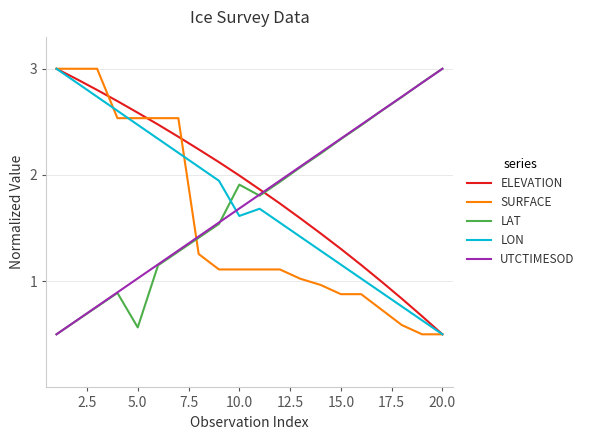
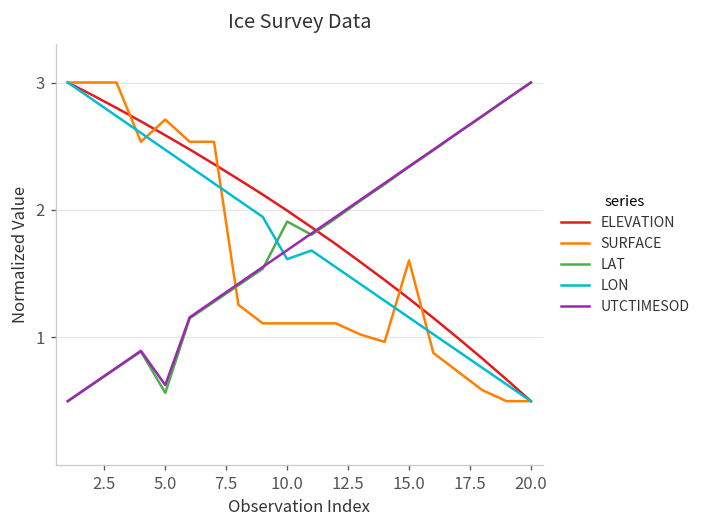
SURFACE, 5.0: 2.53 -> 2.71
UTCTIMESOD, 5.0: 1.03 -> 0.63
SURFACE, 15.0: 0.88 -> 1.60
